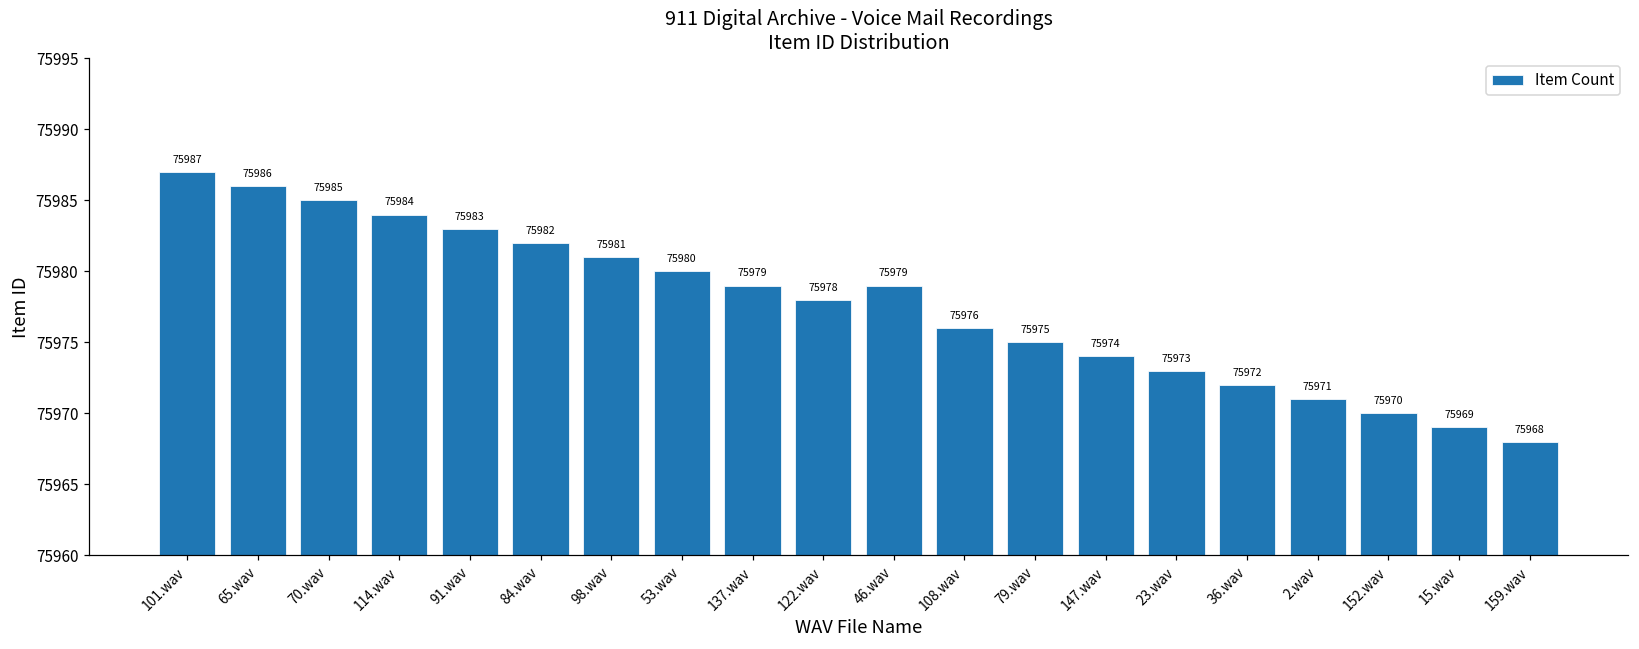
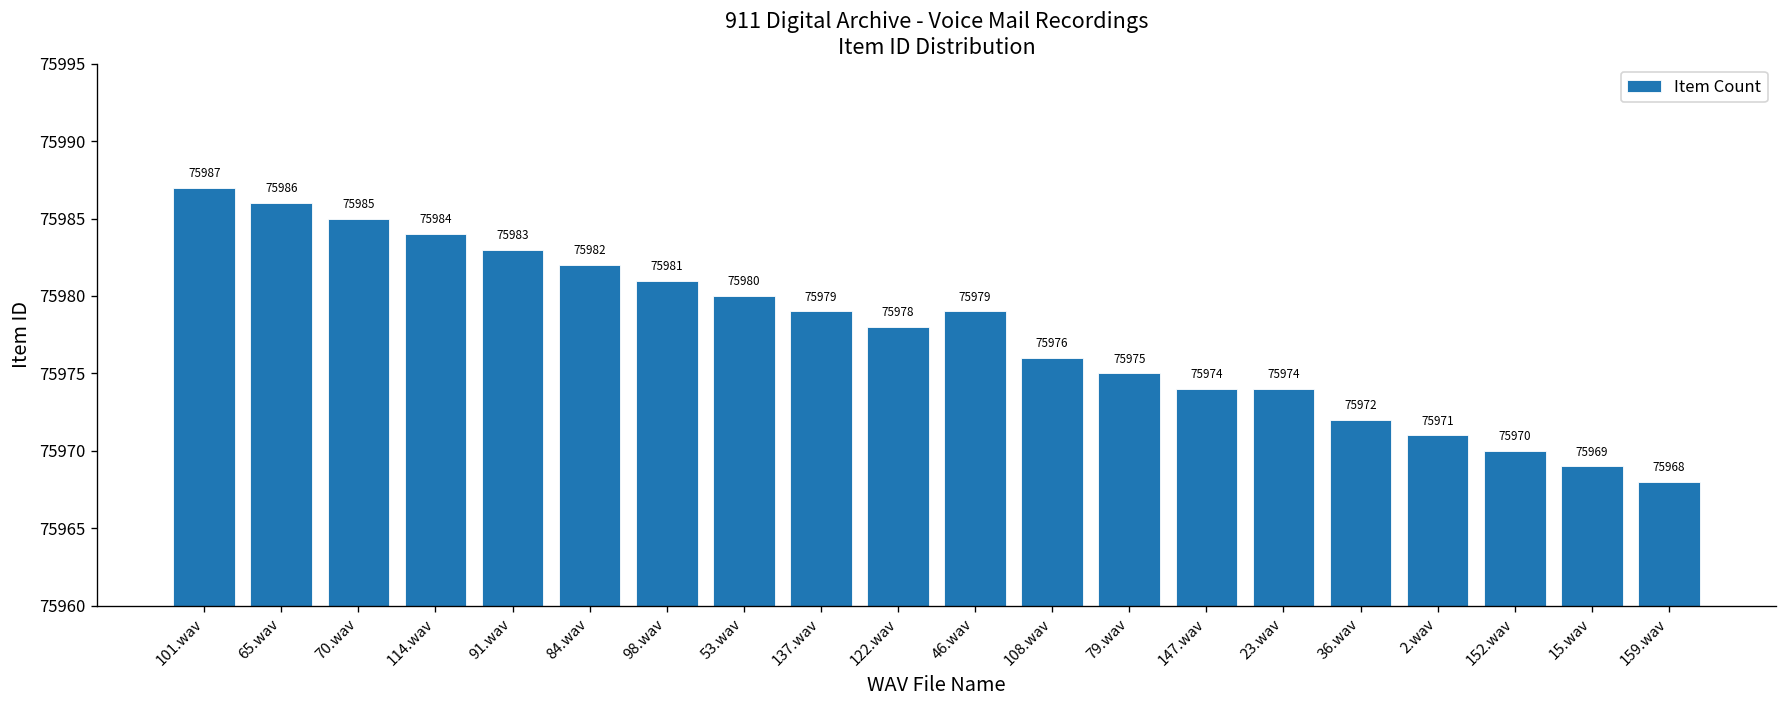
23.wav: 75973 -> 75974
